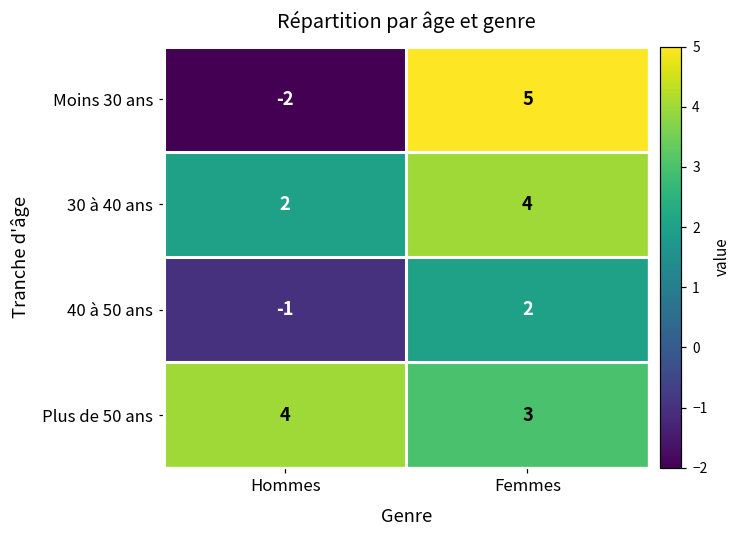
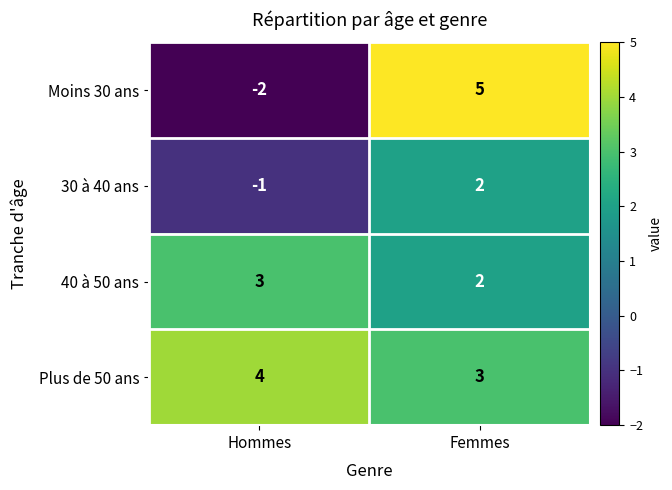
30 à 40 ans, Hommes: 2 -> -1
30 à 40 ans, Femmes: 4 -> 2
40 à 50 ans, Hommes: -1 -> 3
